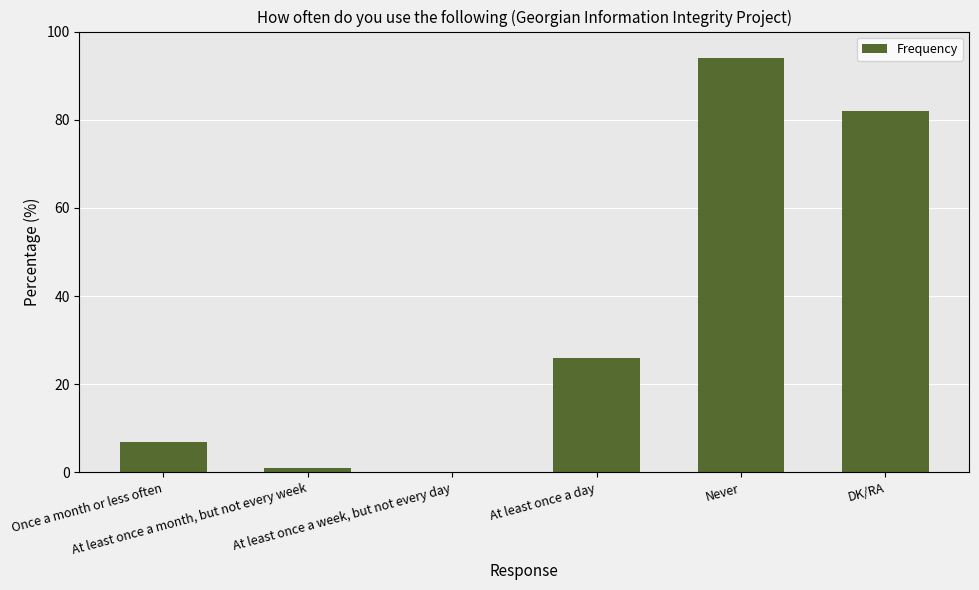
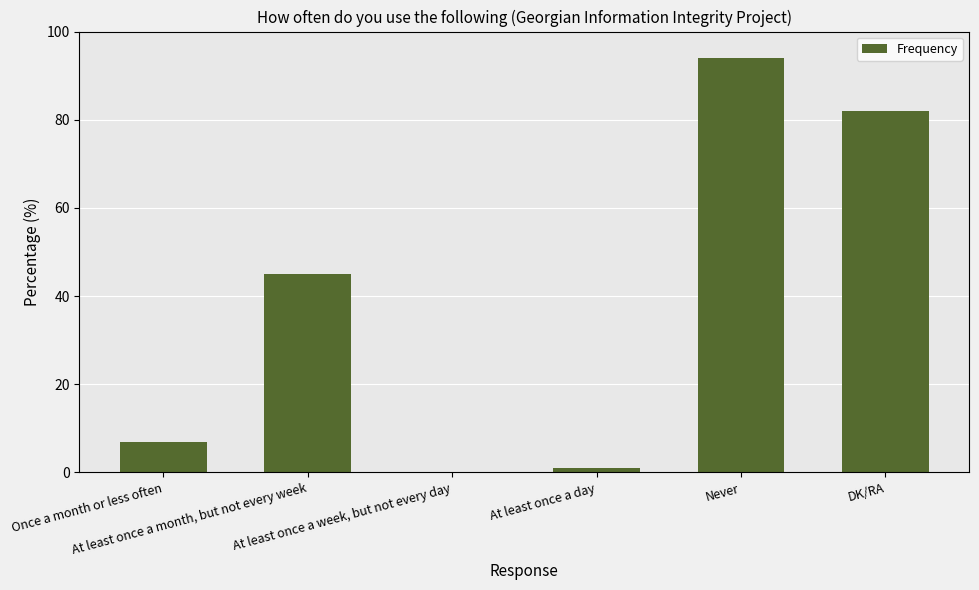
At least once a month, but not every week: 1 -> 45
At least once a day: 26 -> 1
